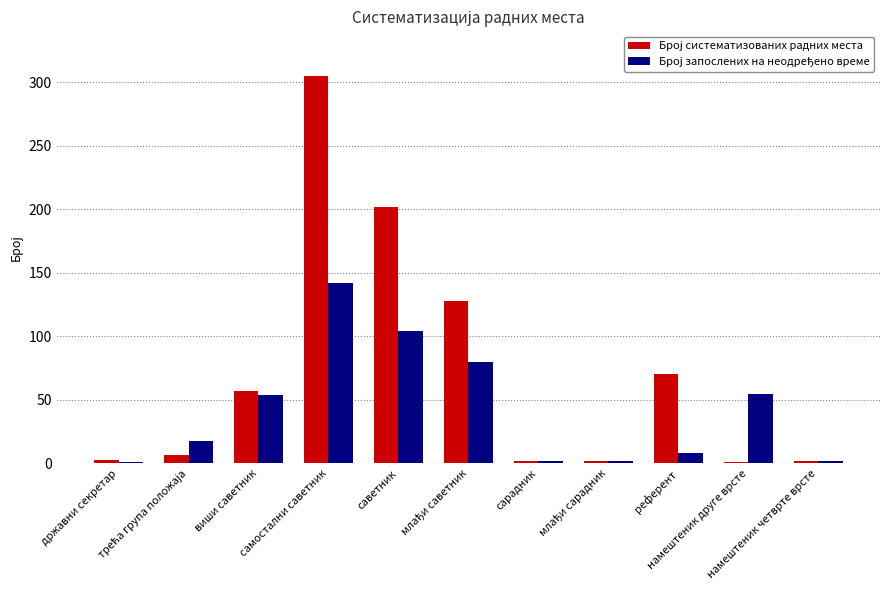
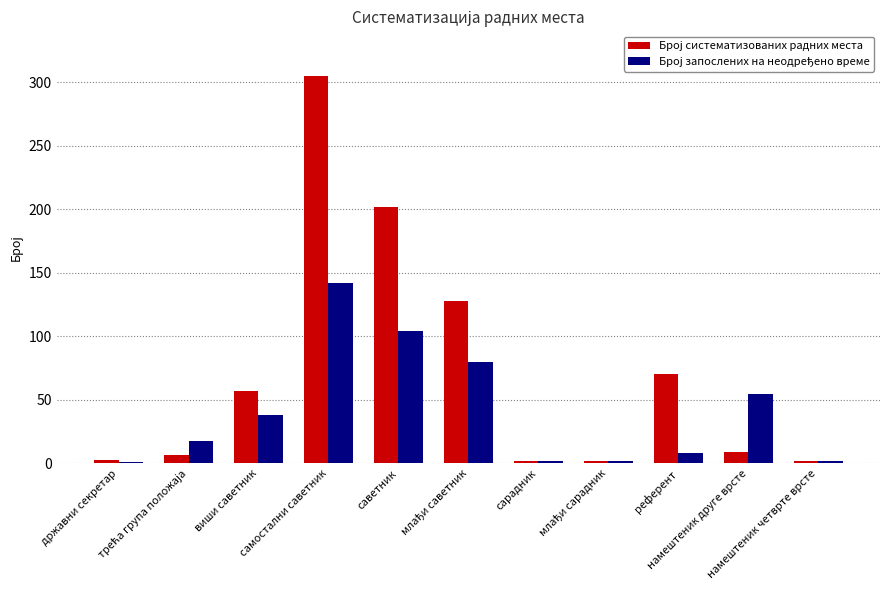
Број запослених на неодређено време, виши саветник: 54 -> 38
Број систематизованих радних места, намештеник друге врсте: 1 -> 9
